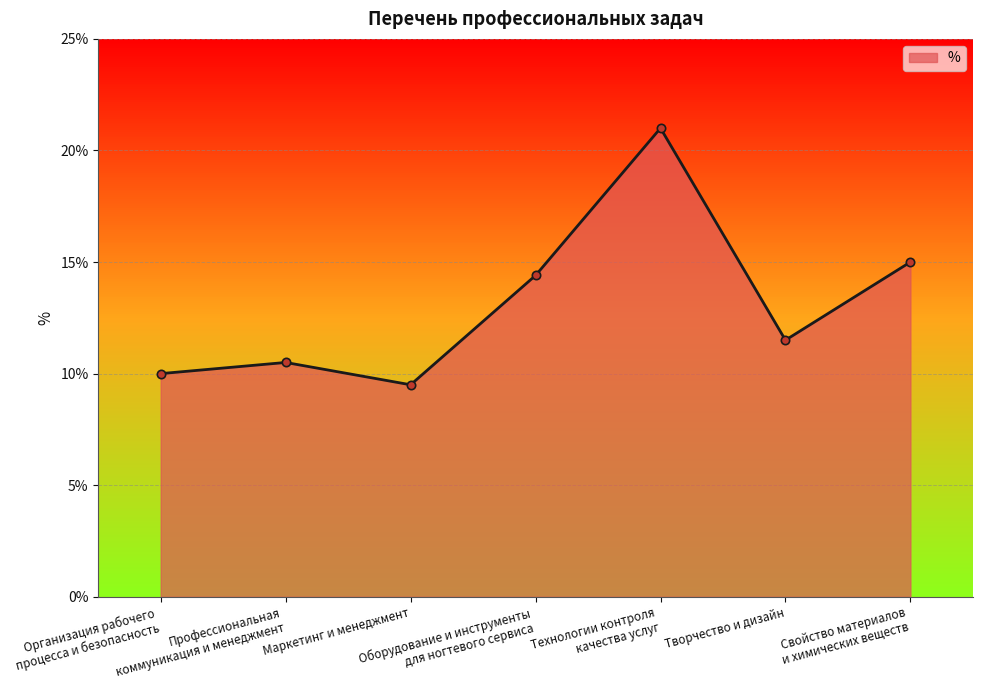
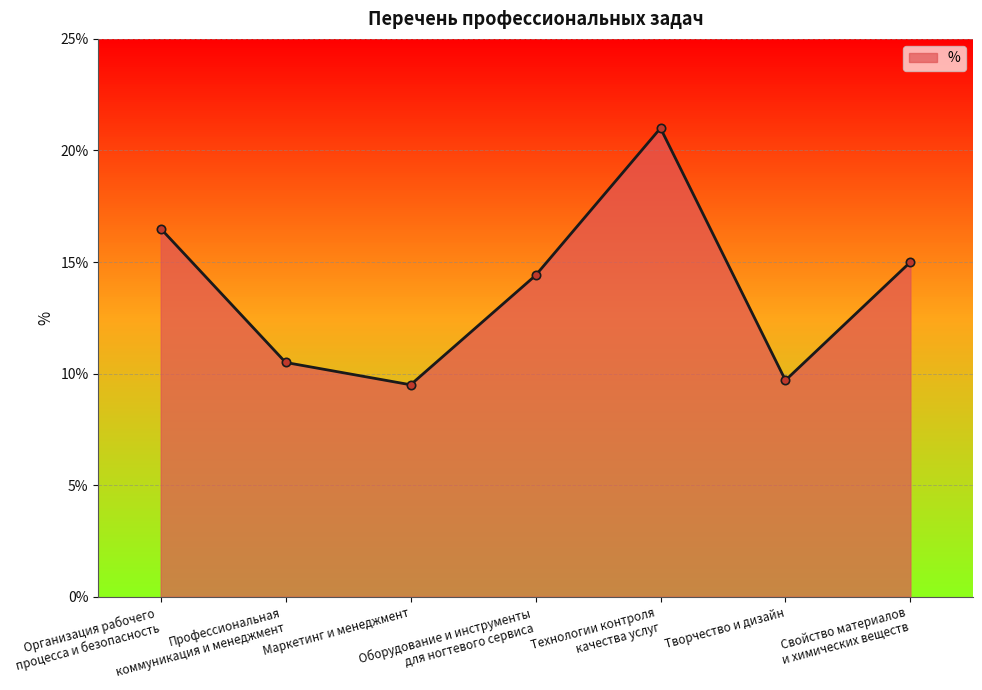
Организация рабочего процесса и безопасность: 10.0% -> 16.5%
Творчество и дизайн: 11.5% -> 9.7%
